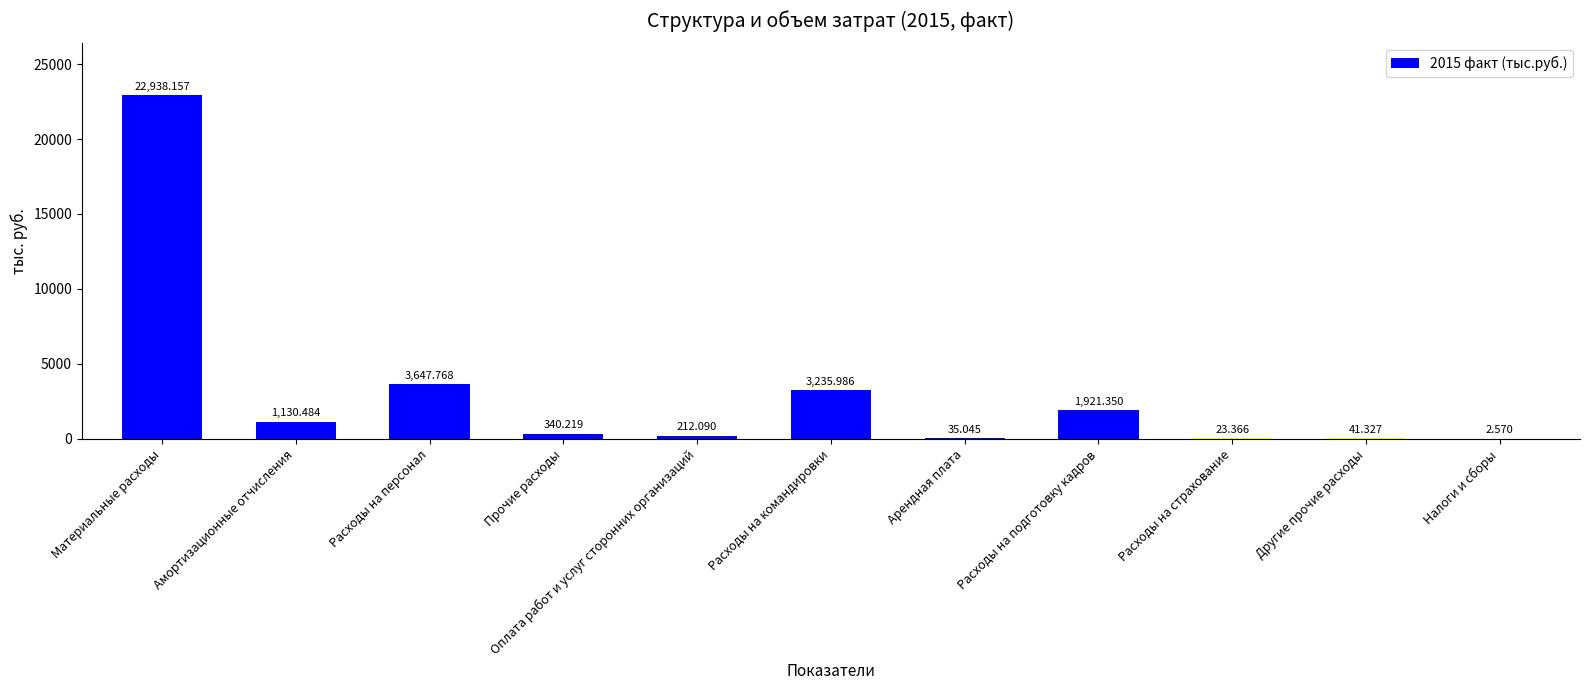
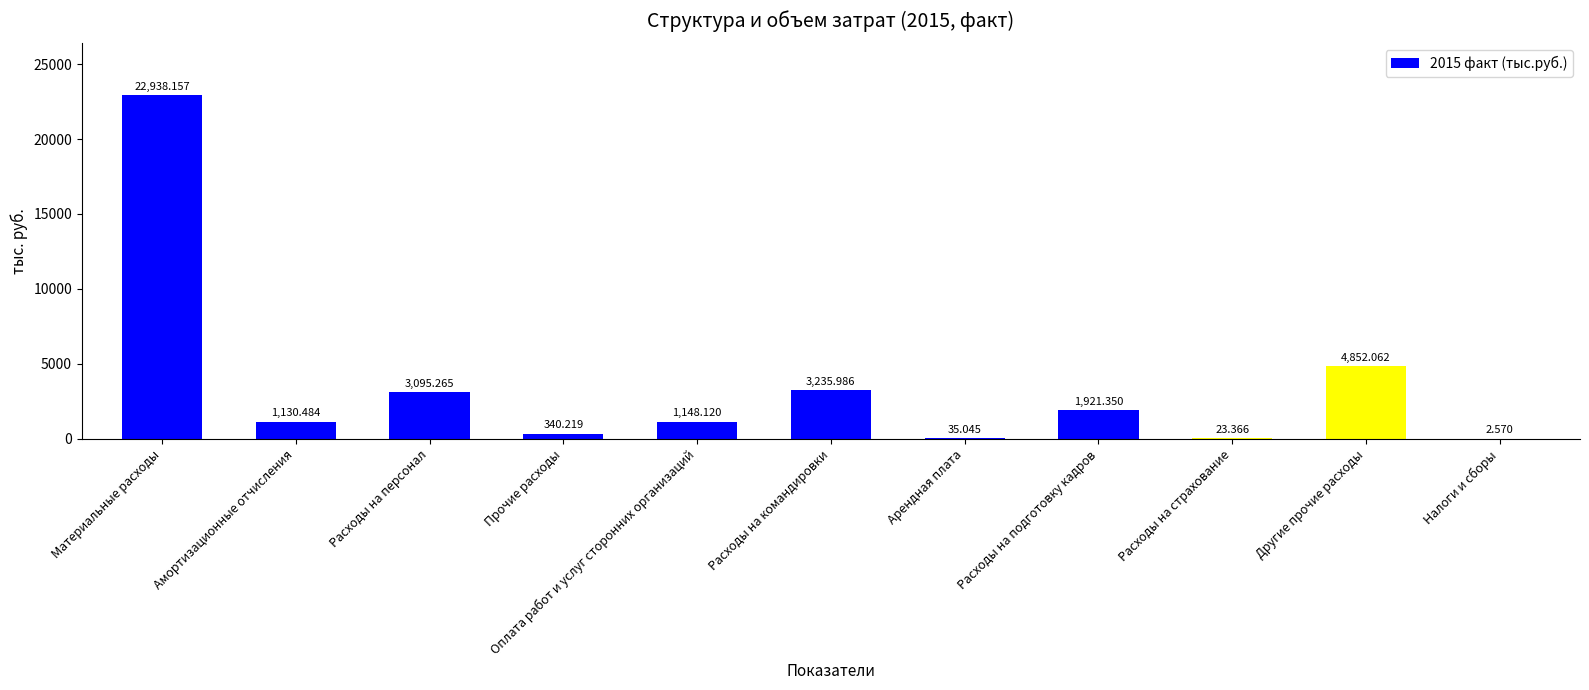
Расходы на персонал: 3,647.768 -> 3,095.265
Оплата работ и услуг сторонних организаций: 212.090 -> 1,148.120
Другие прочие расходы: 41.327 -> 4,852.062
